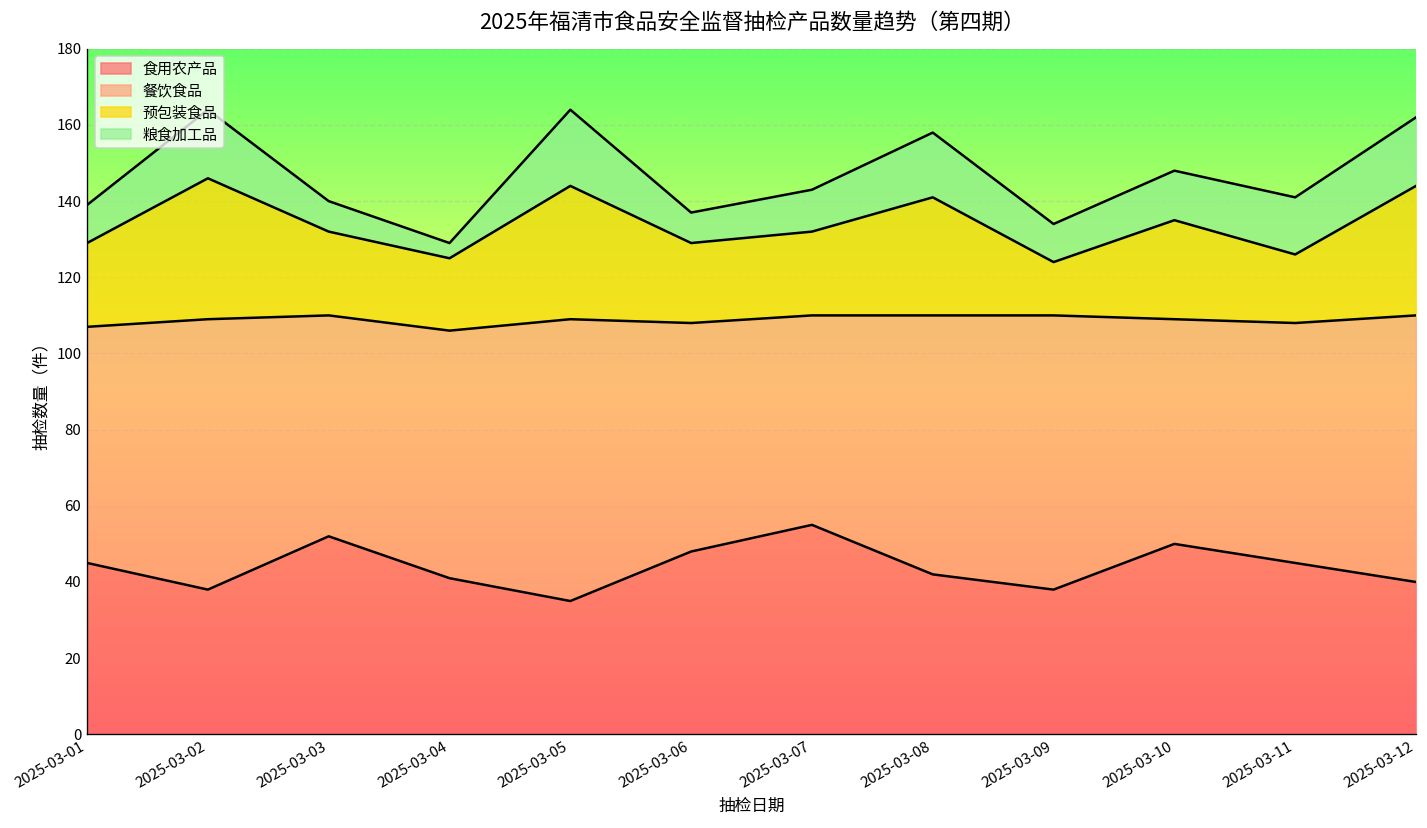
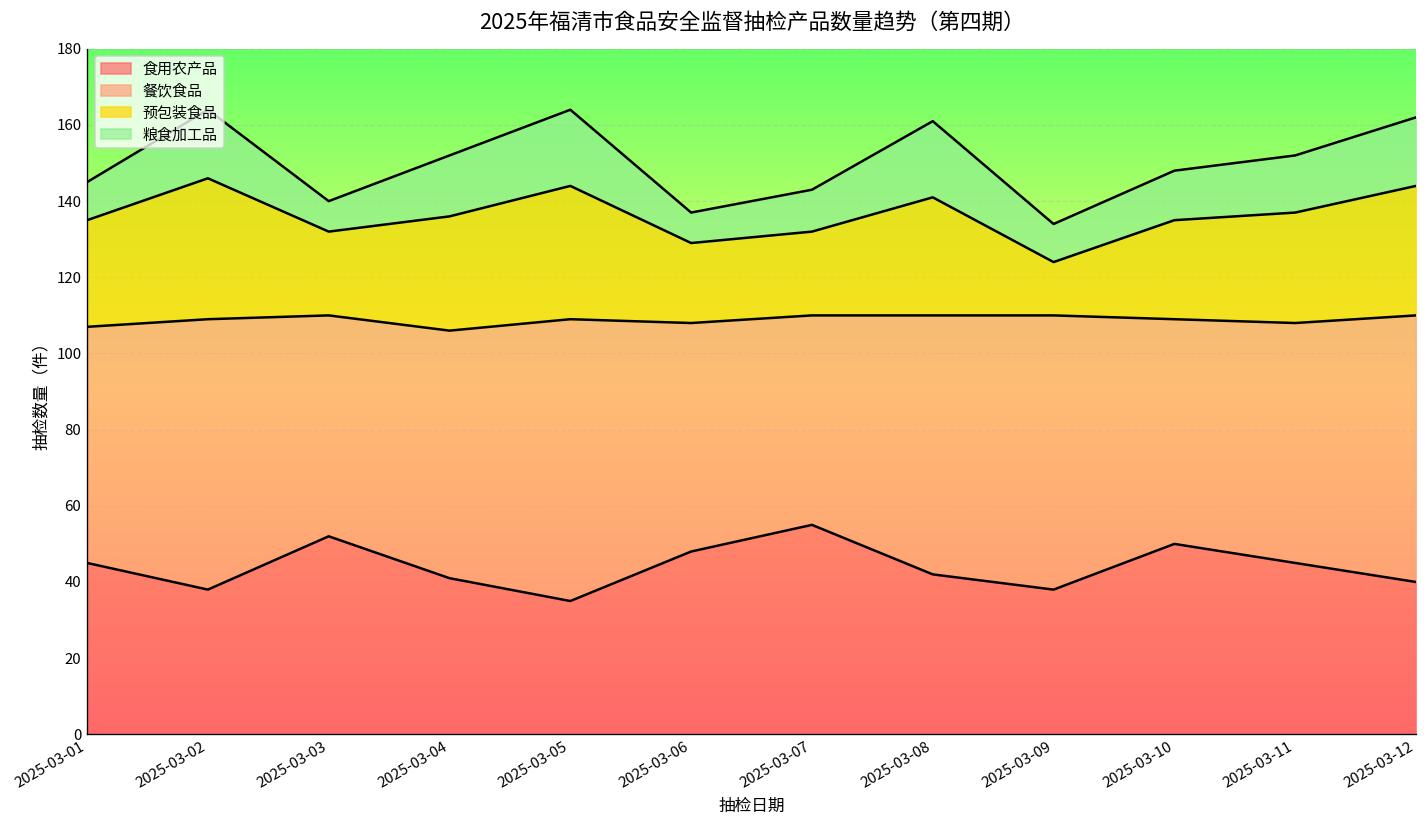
预包装食品, 2025-03-01: 22 -> 28
预包装食品, 2025-03-04: 19 -> 30
粮食加工品, 2025-03-04: 4 -> 16
粮食加工品, 2025-03-08: 17 -> 20
预包装食品, 2025-03-11: 18 -> 29
